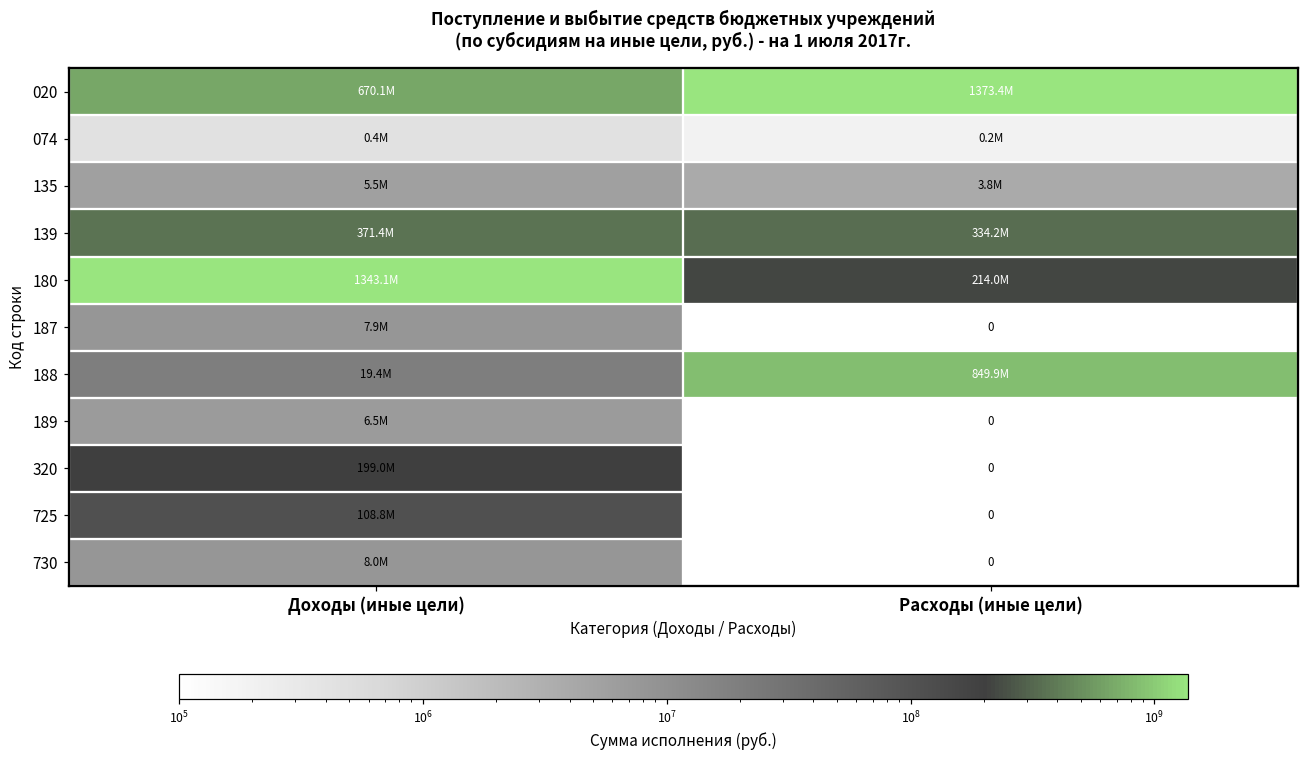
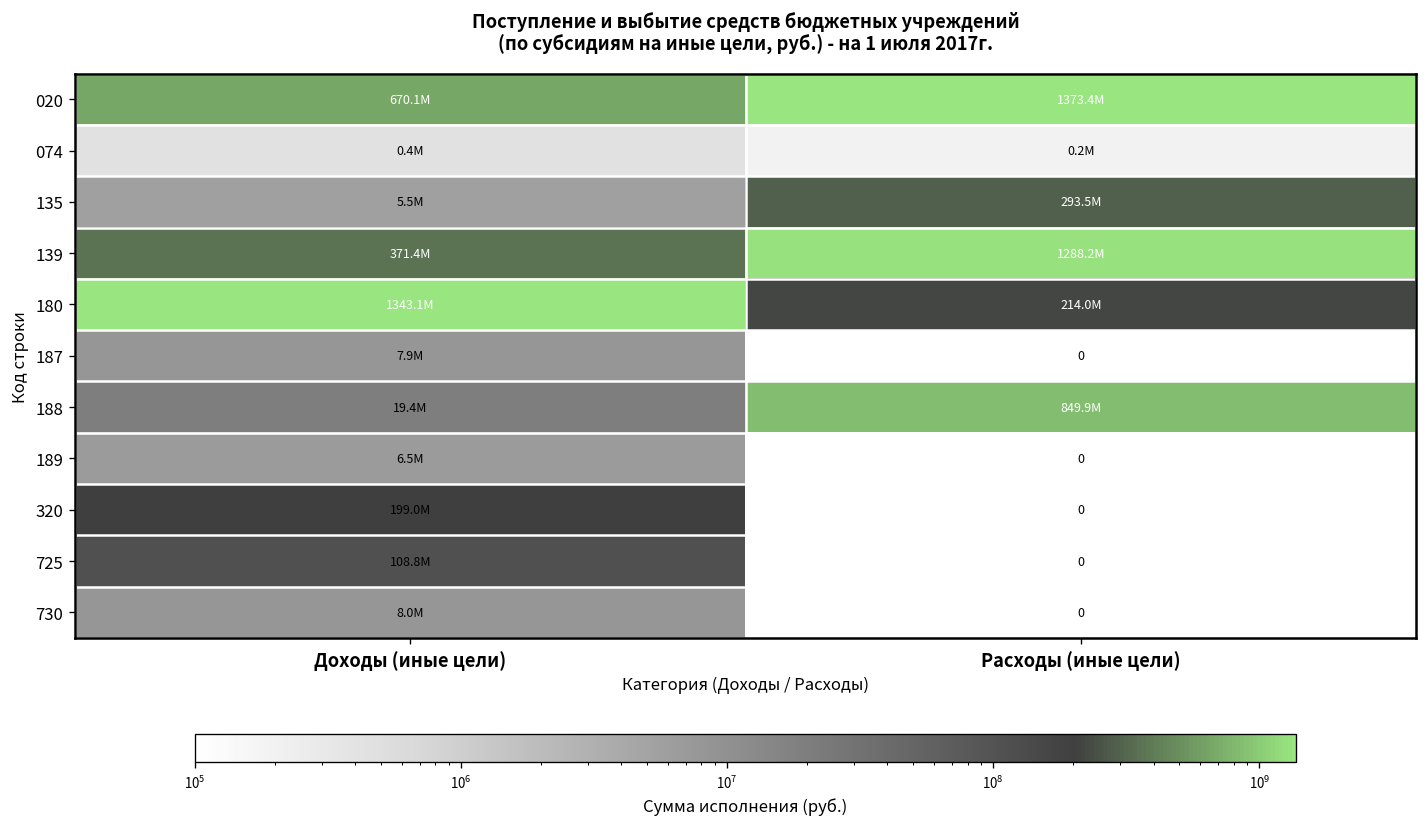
135, Расходы (иные цели): 3.8M -> 293.5M
139, Расходы (иные цели): 334.2M -> 1288.2M
